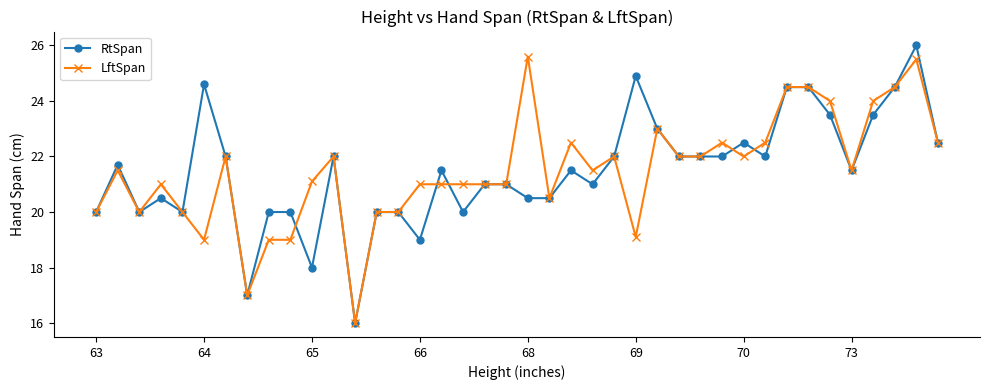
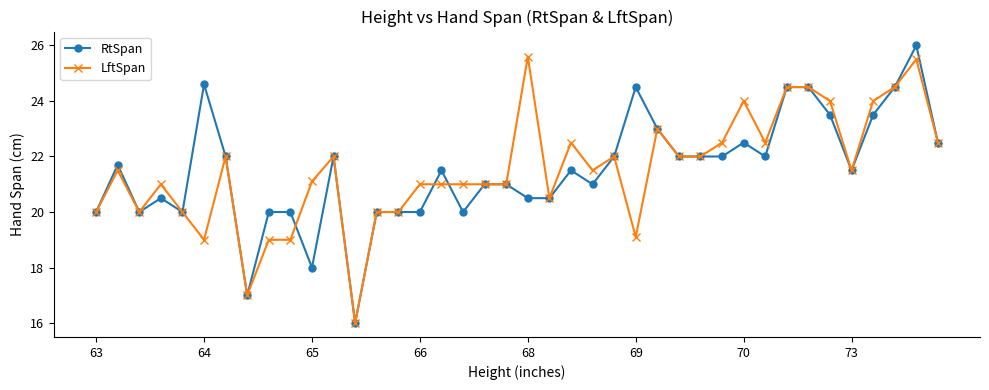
RtSpan, 66: 19 -> 20
RtSpan, 69: 24.9 -> 24.5
LftSpan, 70: 22 -> 24
